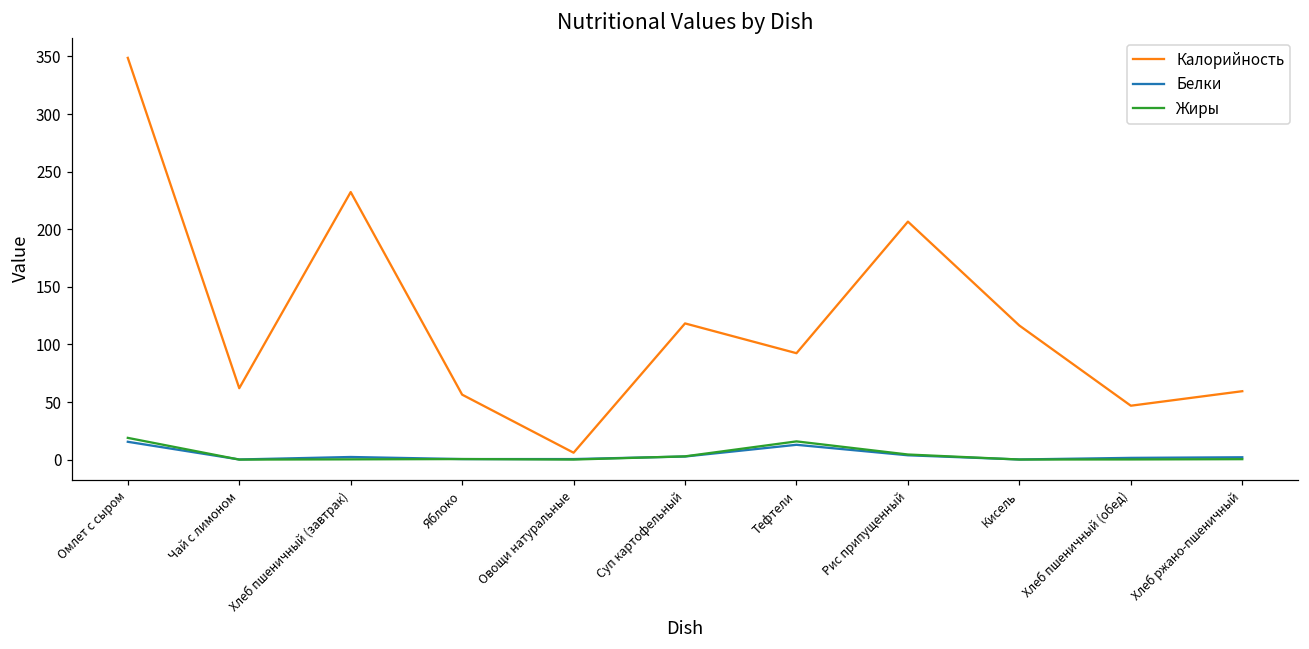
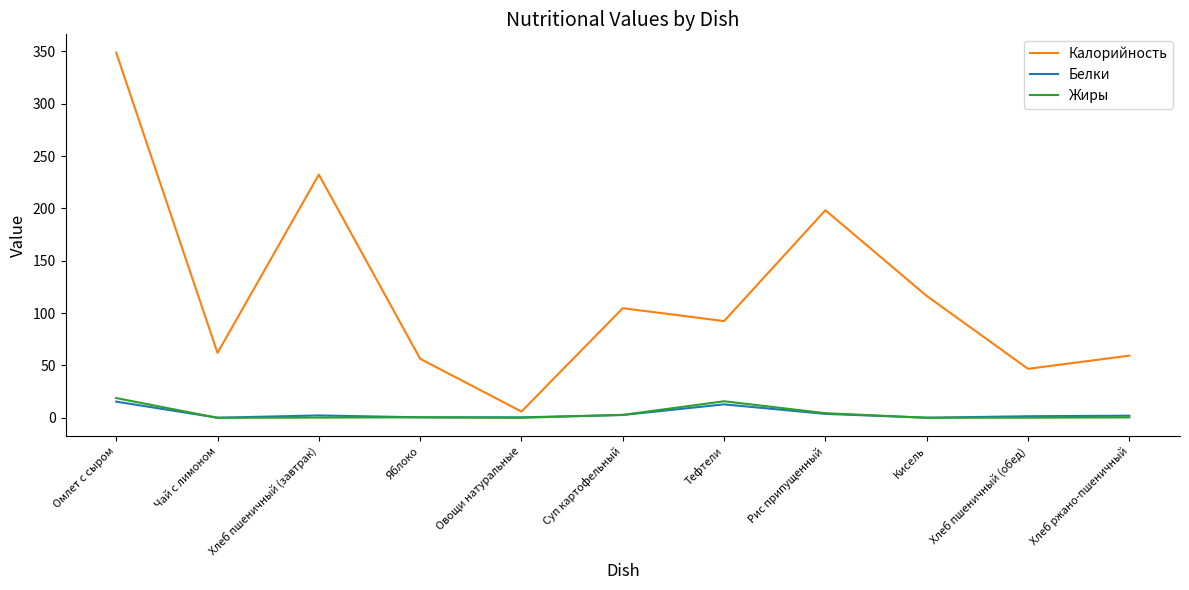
Калорийность, Суп картофельный: 118 -> 105
Калорийность, Рис припущенный: 207 -> 198
